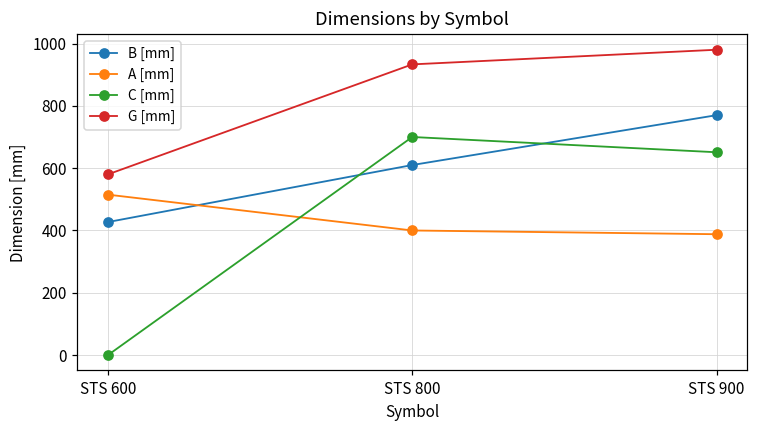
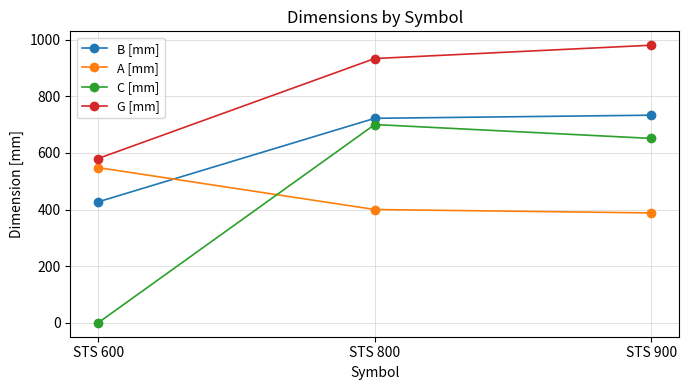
A [mm], STS 600: 520 -> 550
B [mm], STS 800: 610 -> 720
B [mm], STS 900: 770 -> 730
